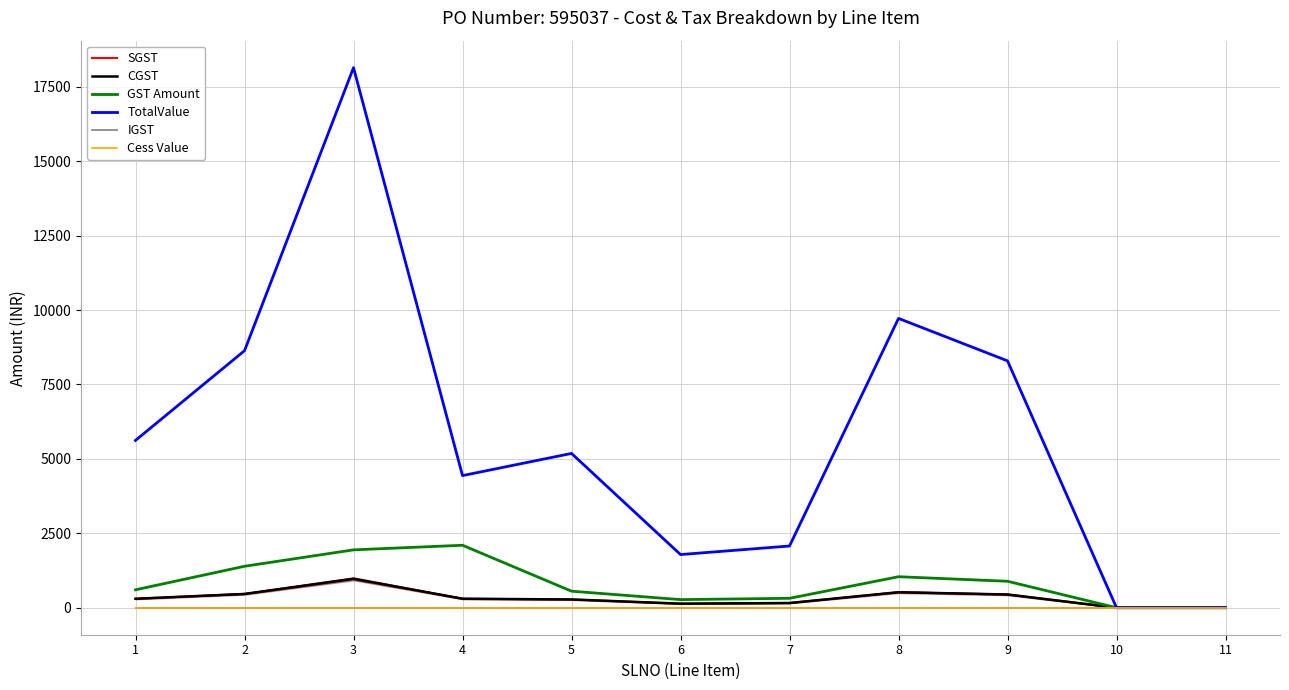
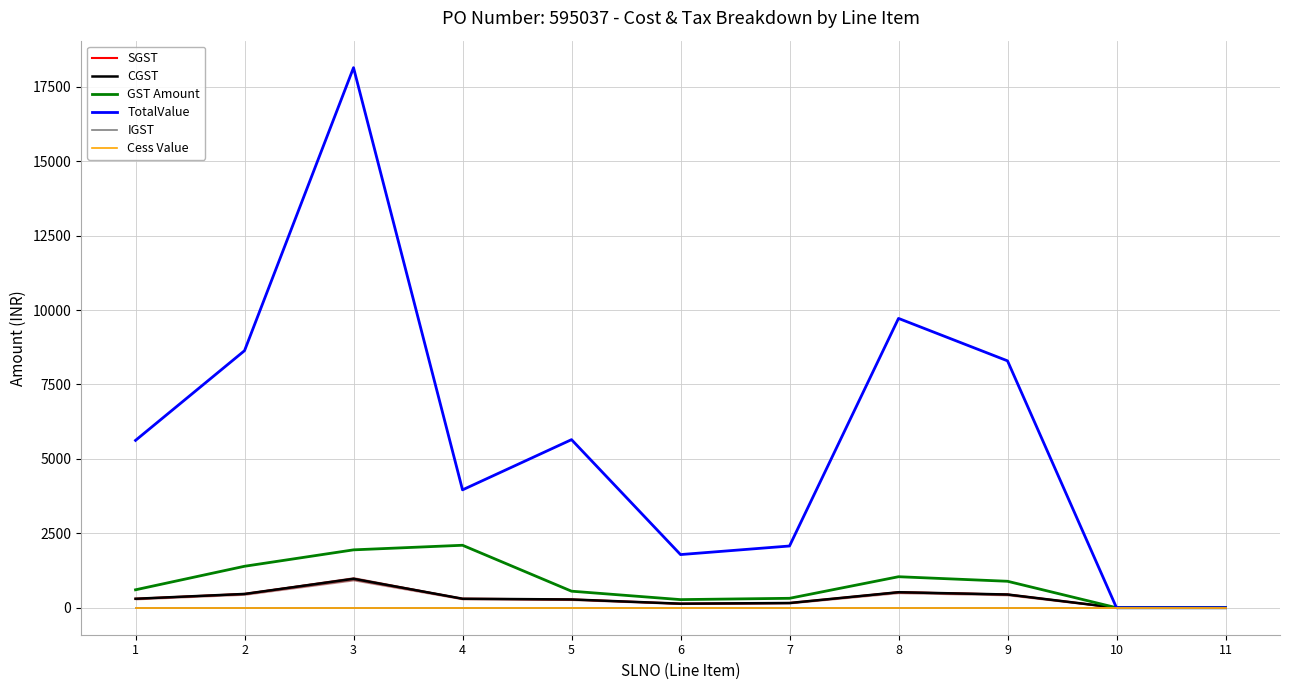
TotalValue, 4: 4400 -> 4000
TotalValue, 5: 5200 -> 5600
